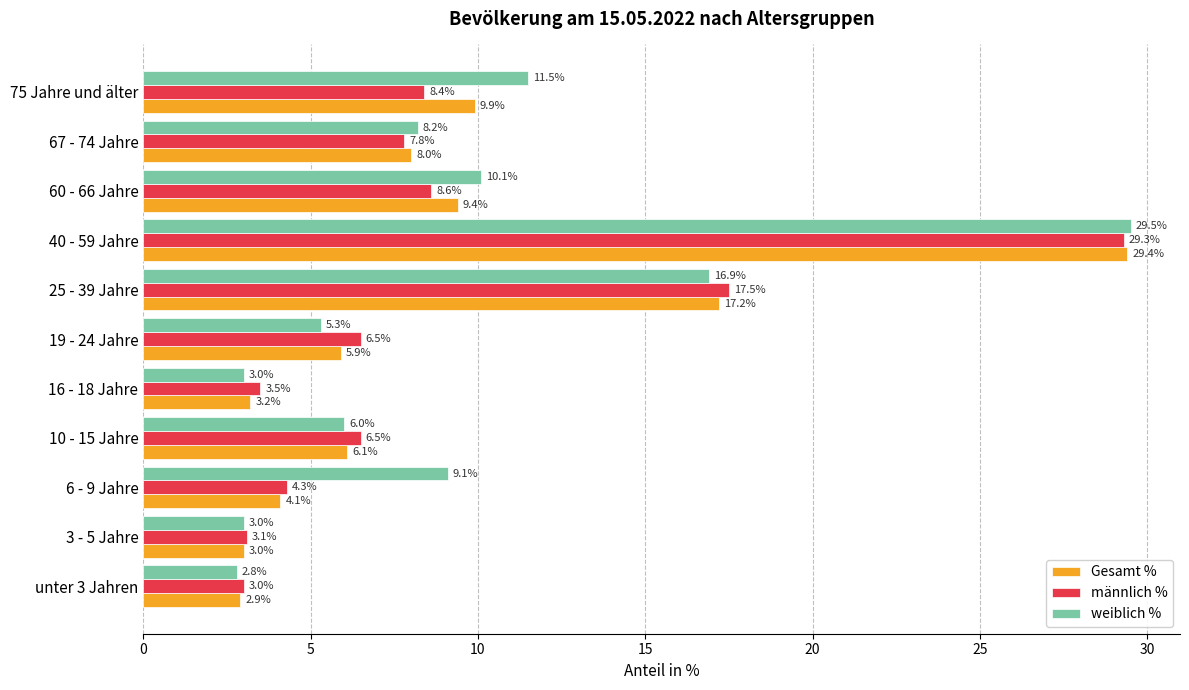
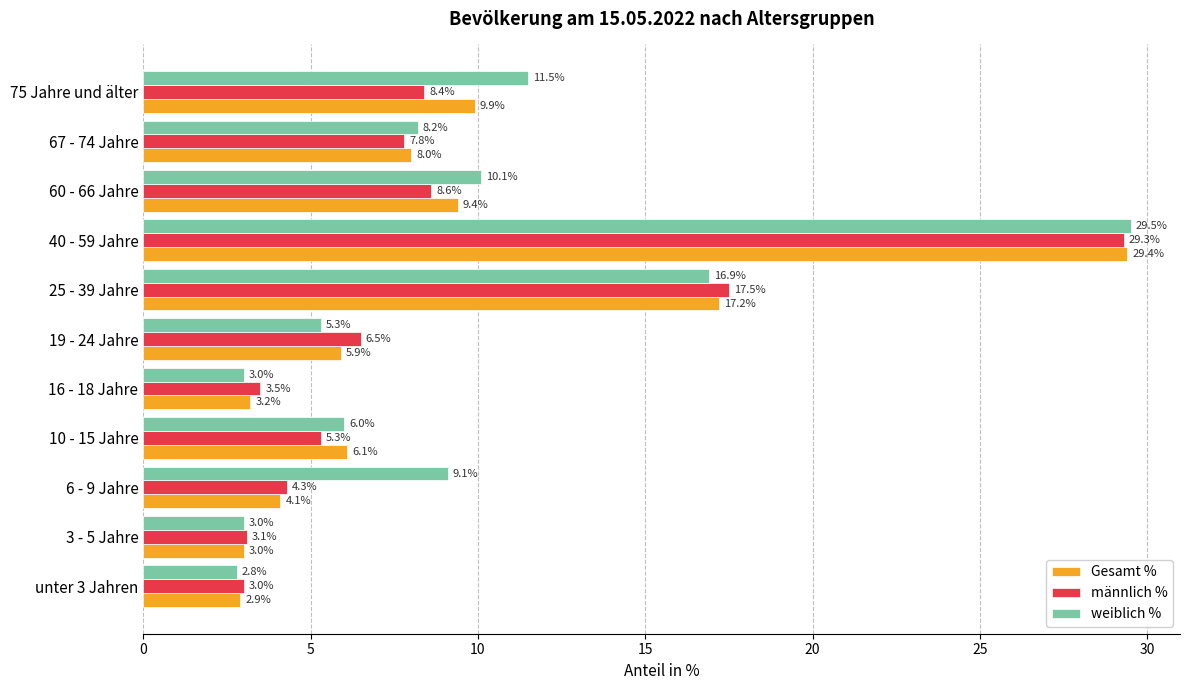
männlich %, 10 - 15 Jahre: 6.5% -> 5.3%
